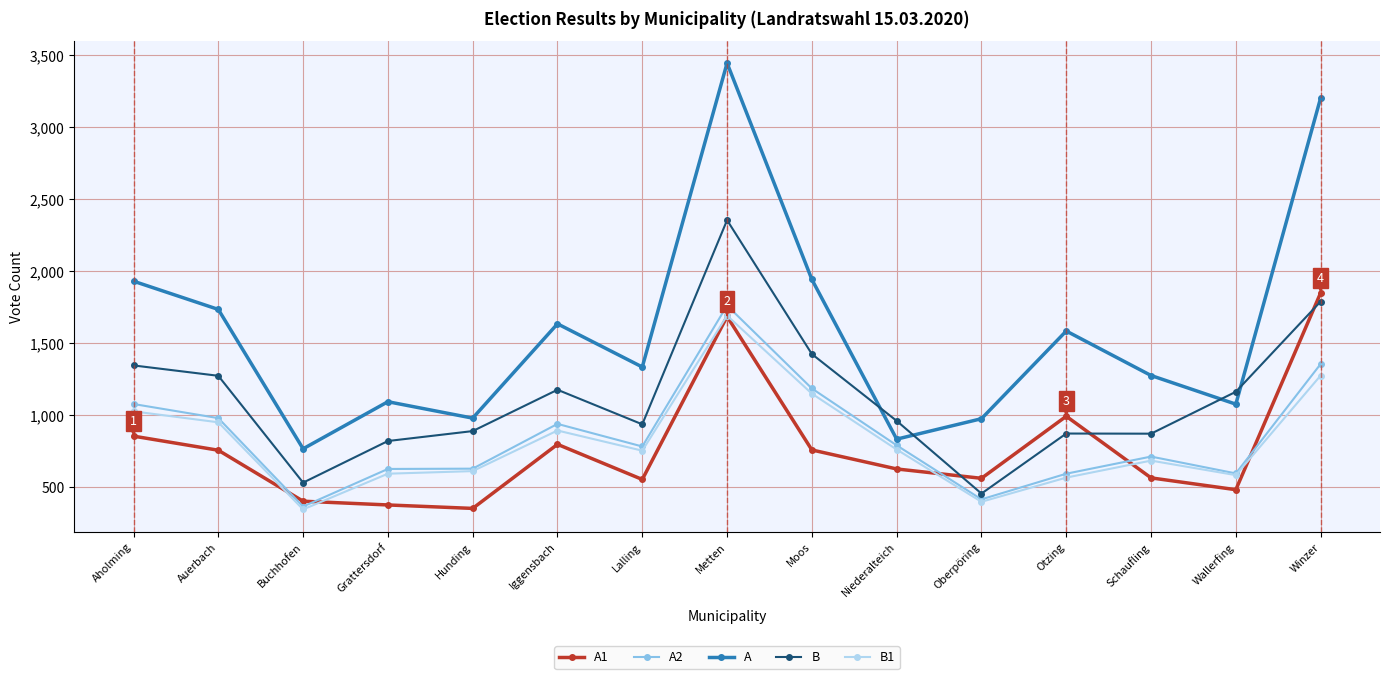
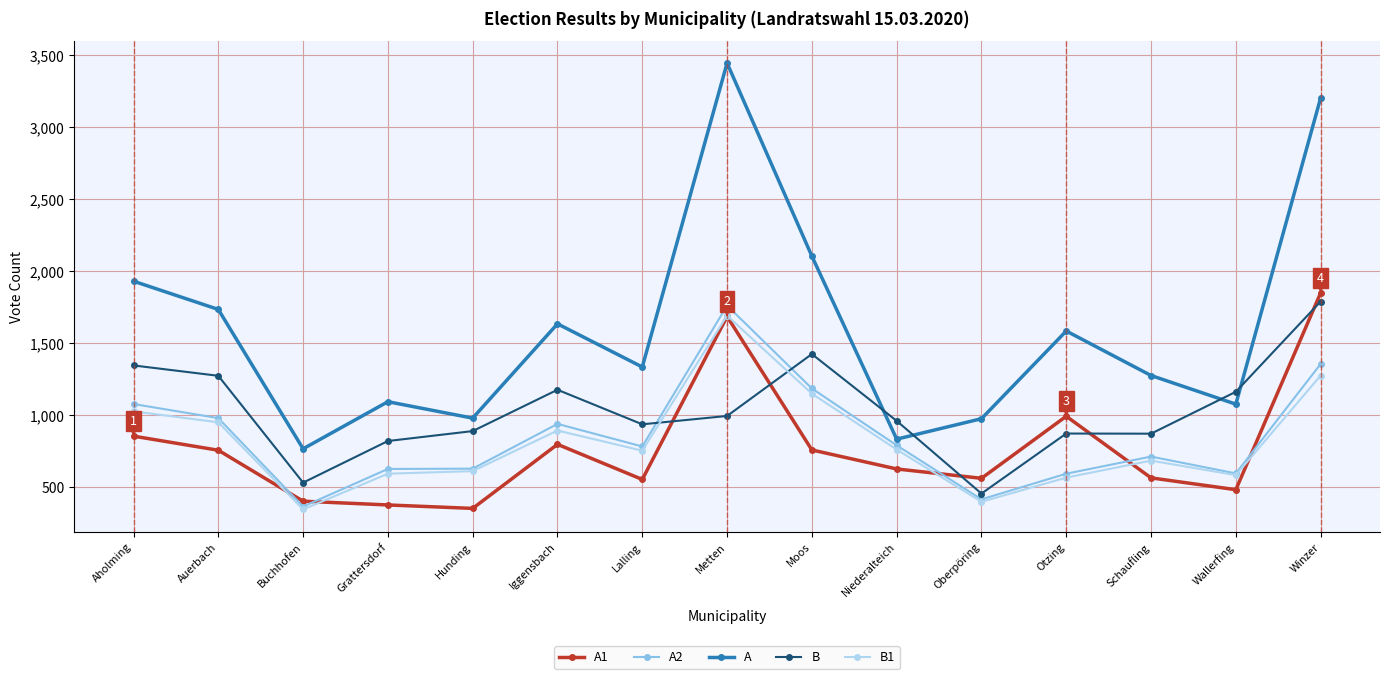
B, Metten: 2,350 -> 990
A, Moos: 1,940 -> 2,100
